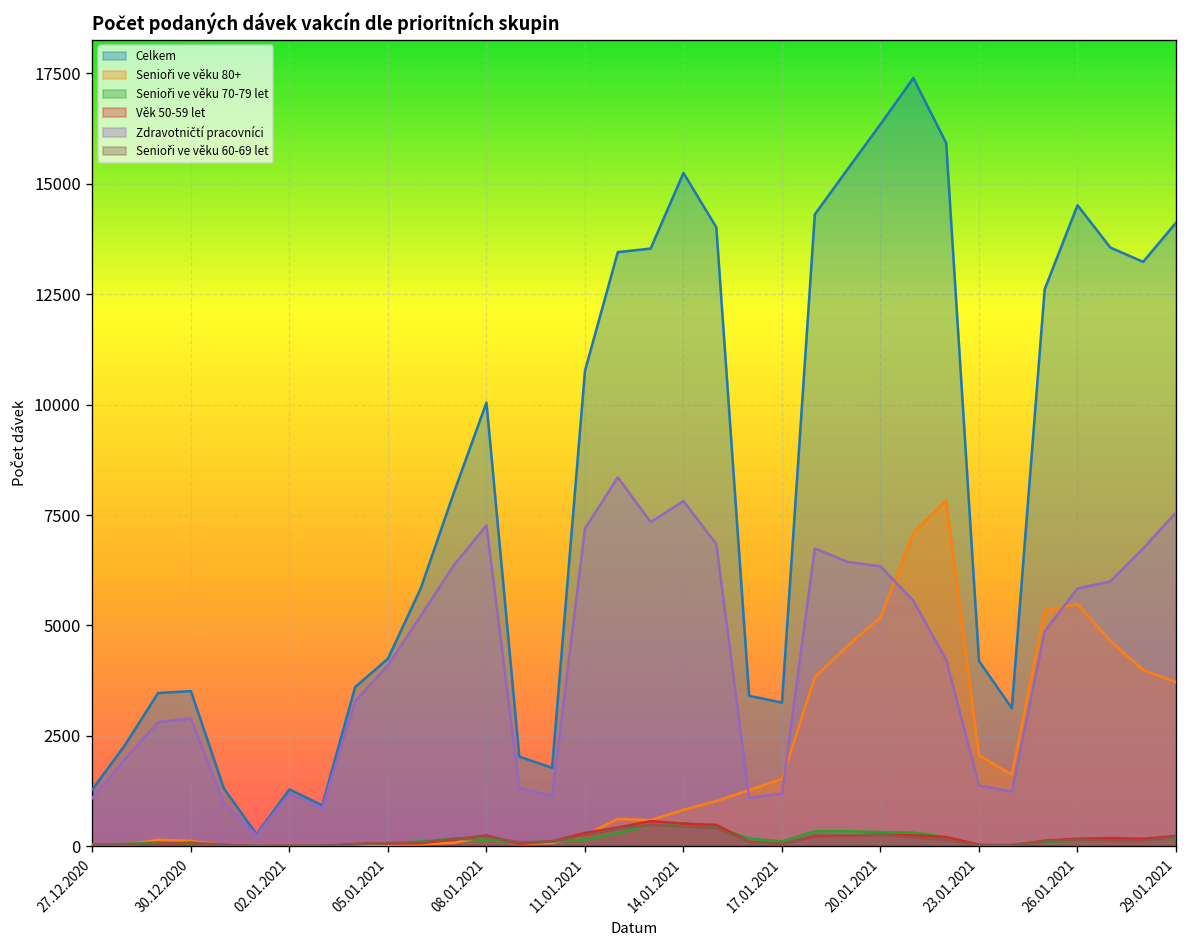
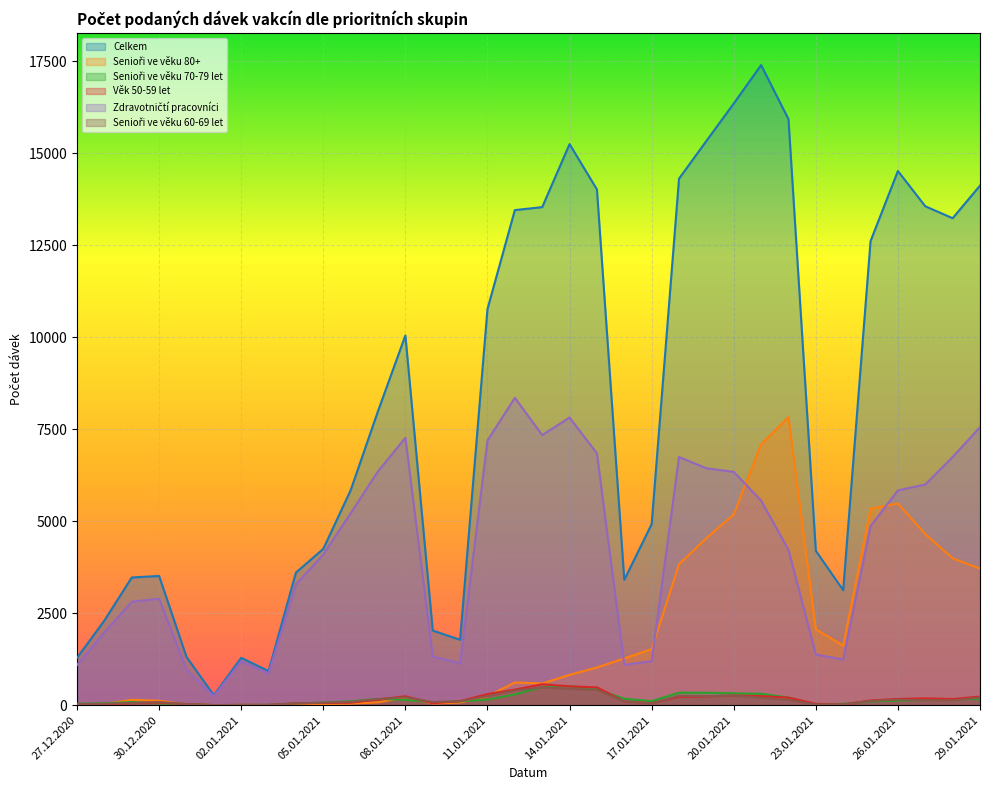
Celkem, 17.01.2021: 3300 -> 4900
